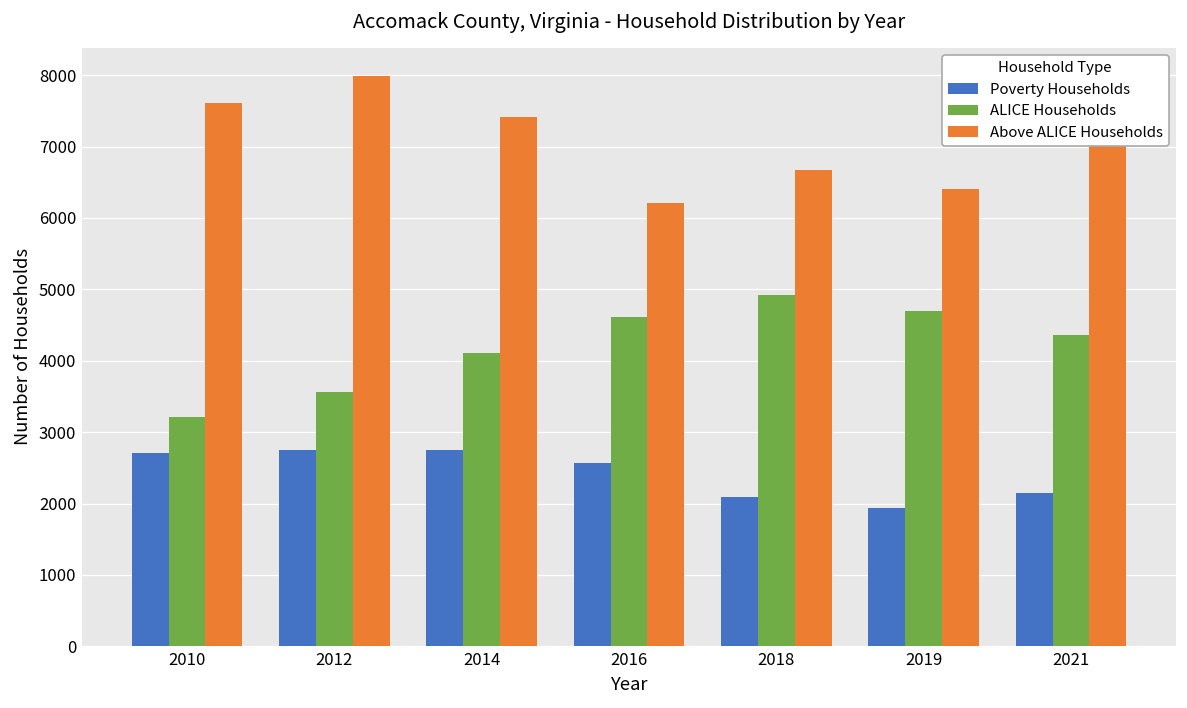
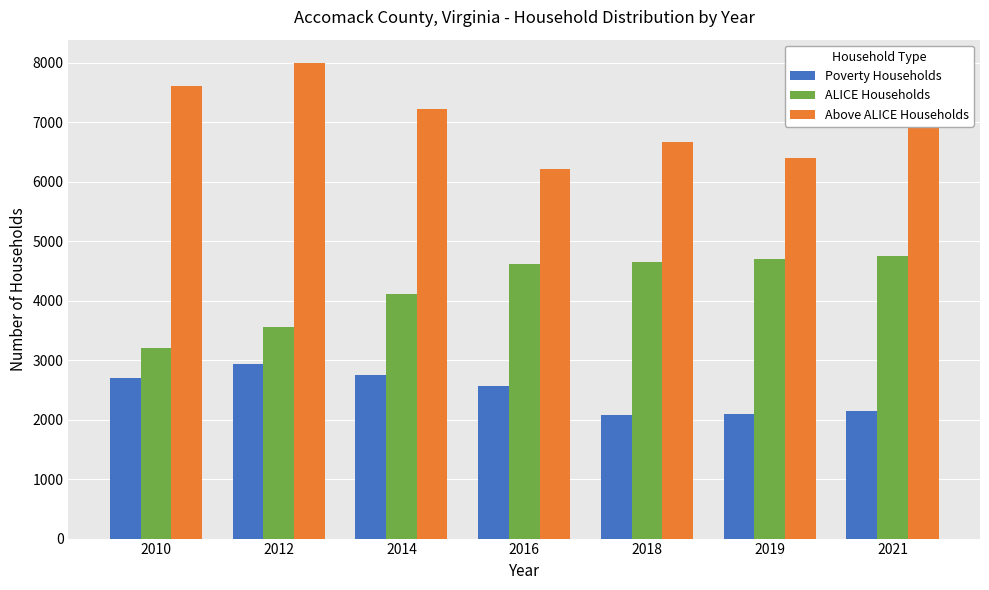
Poverty Households, 2012: 2800 -> 2900
Above ALICE Households, 2014: 7400 -> 7200
ALICE Households, 2018: 4900 -> 4600
Poverty Households, 2019: 1900 -> 2100
ALICE Households, 2021: 4400 -> 4700
